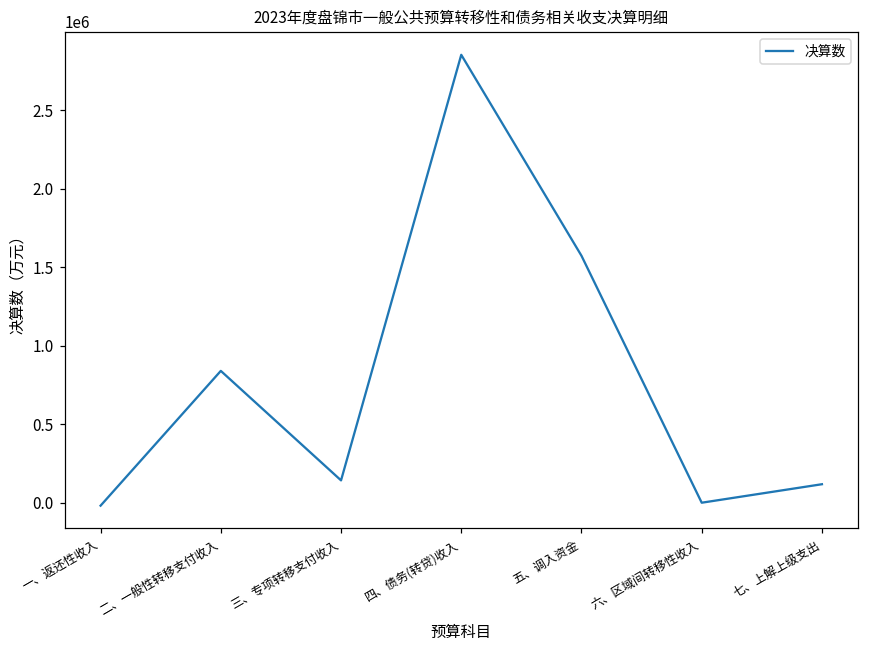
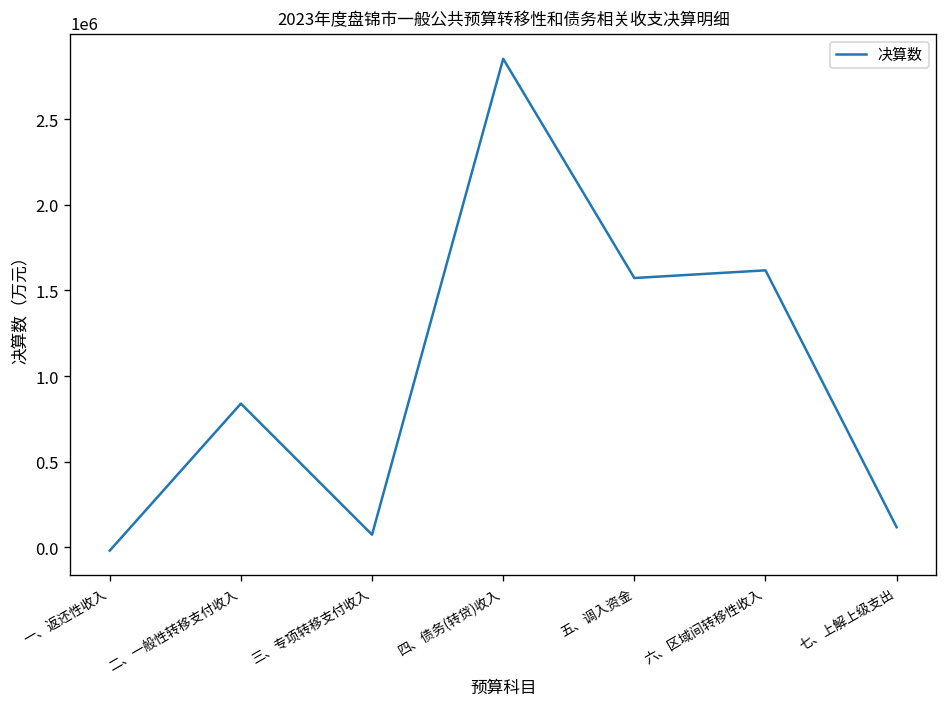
三、专项转移支付收入: 140000 -> 70000
六、区域间转移性收入: 0 -> 1620000
